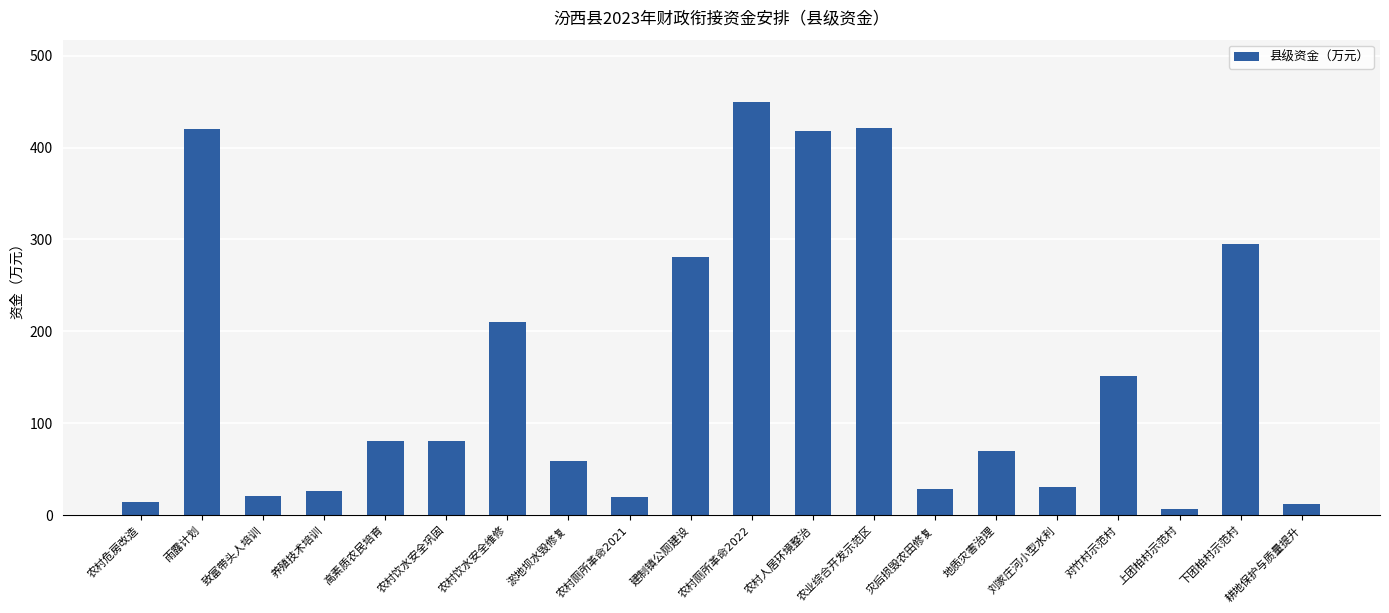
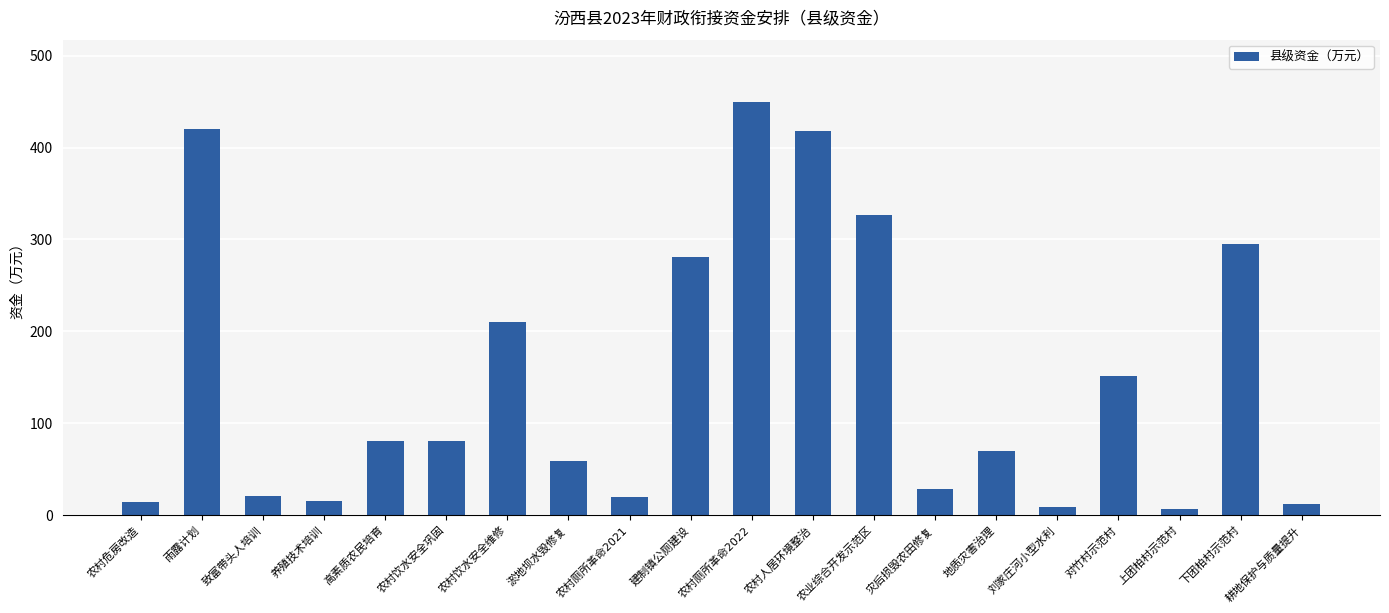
养殖技术培训: 30 -> 20
农业综合开发示范区: 420 -> 330
刘家庄河小型水利: 30 -> 10
